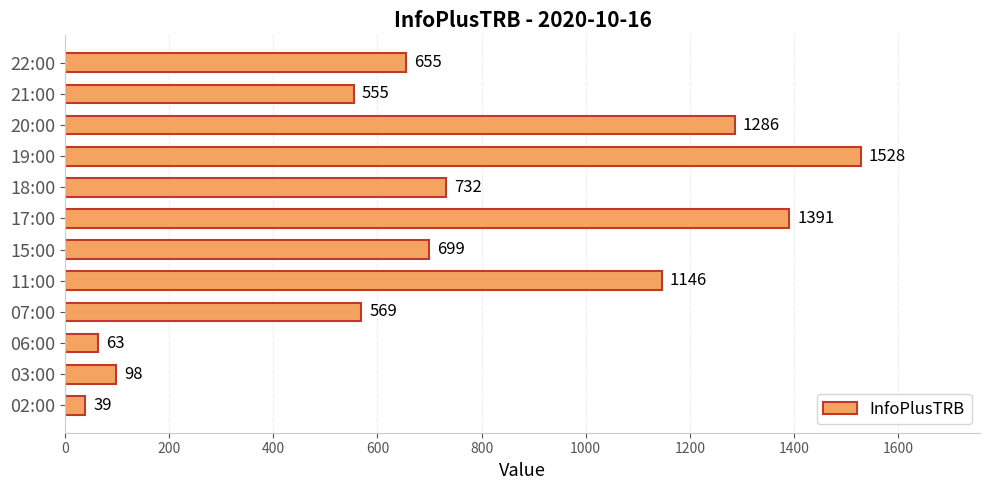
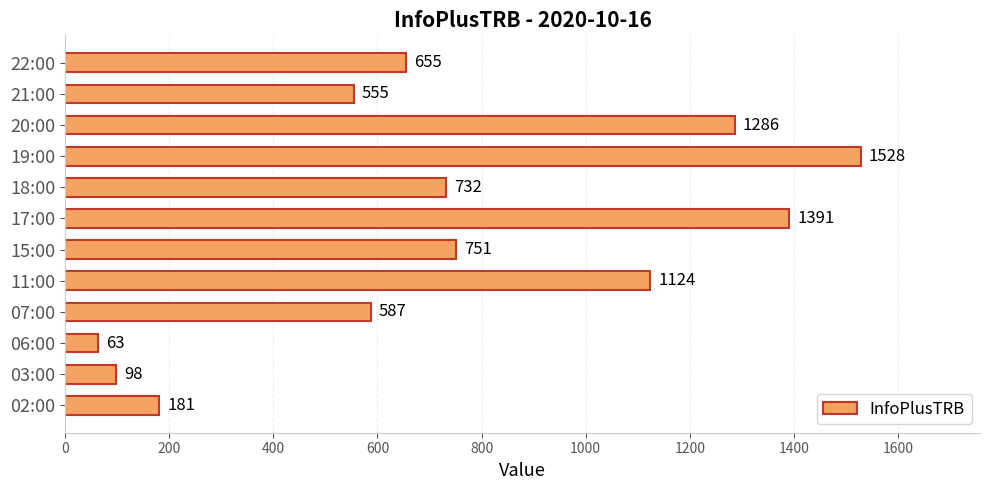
15:00: 699 -> 751
11:00: 1146 -> 1124
07:00: 569 -> 587
02:00: 39 -> 181
